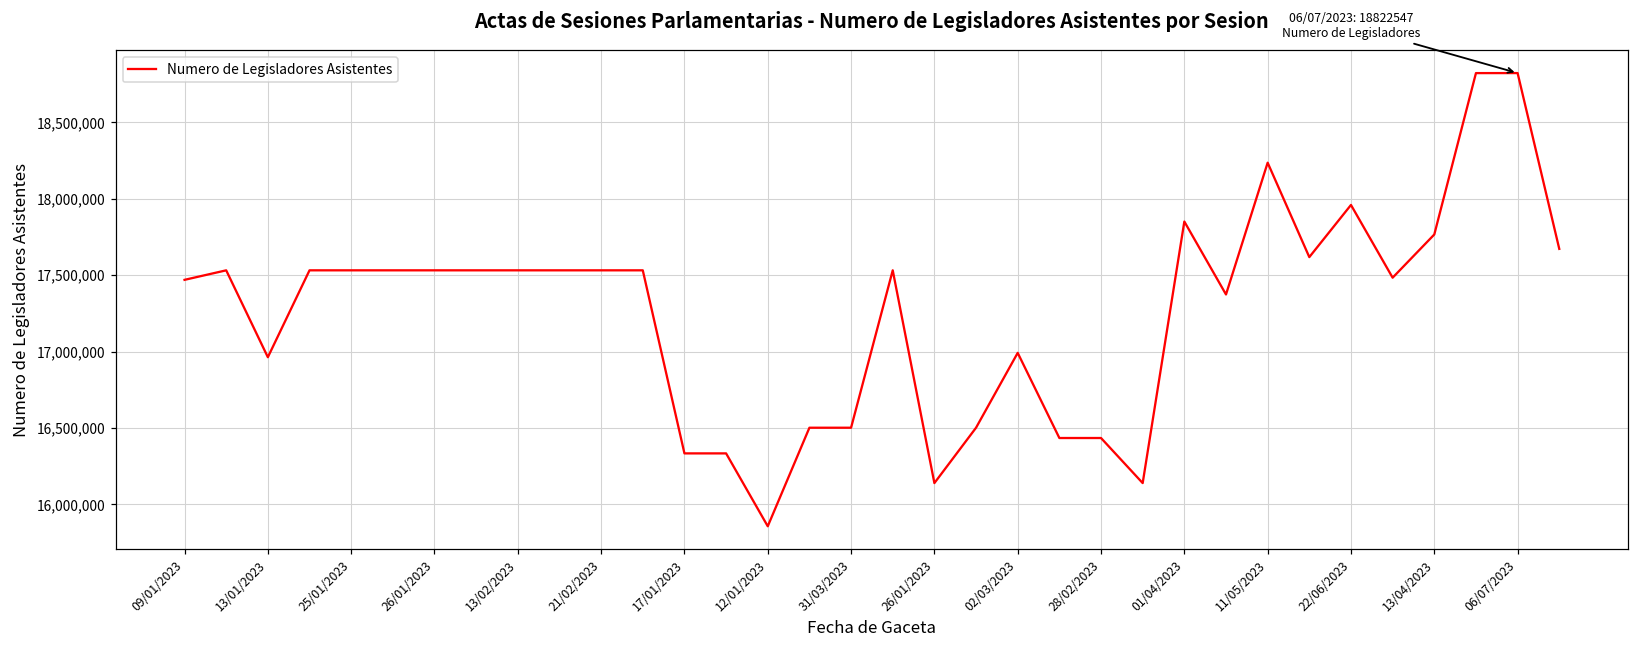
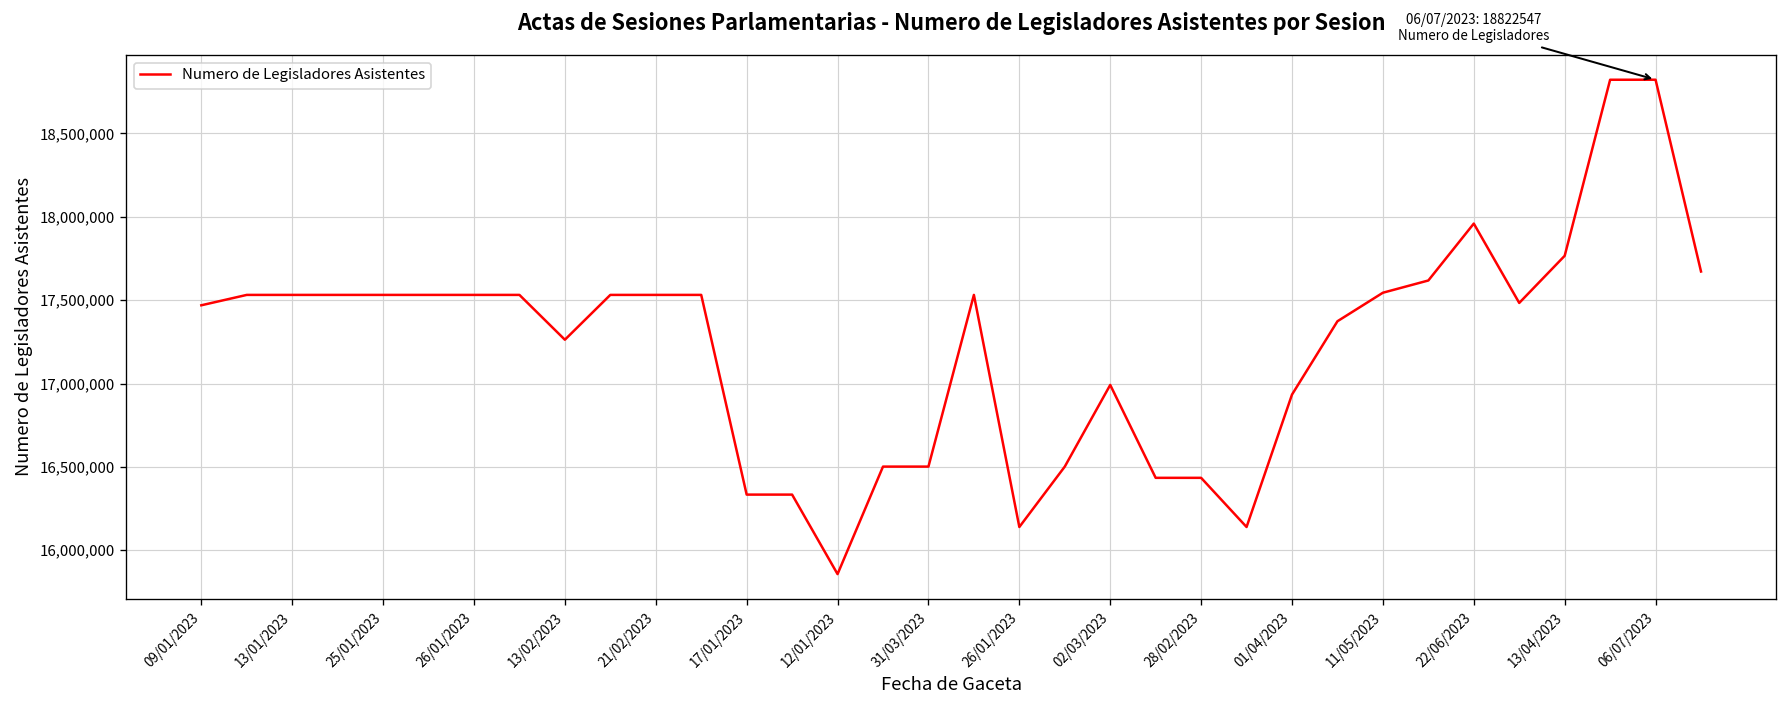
13/01/2023: 16,960,000 -> 17,530,000
13/02/2023: 17,530,000 -> 17,260,000
01/04/2023: 17,850,000 -> 16,930,000
11/05/2023: 18,240,000 -> 17,540,000
